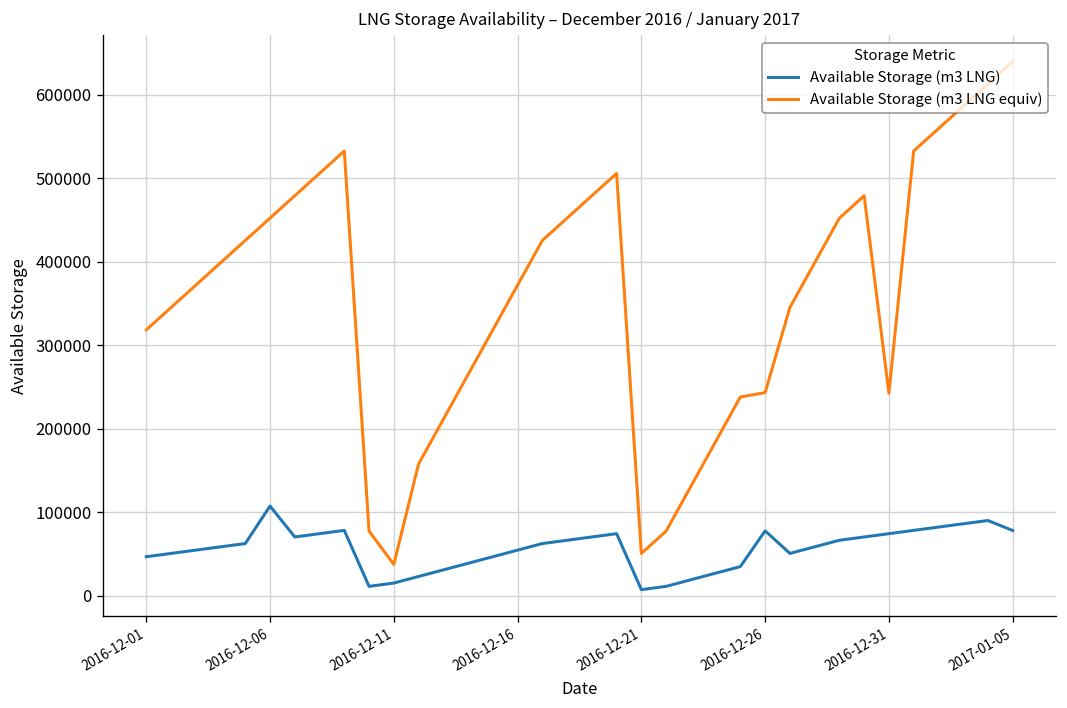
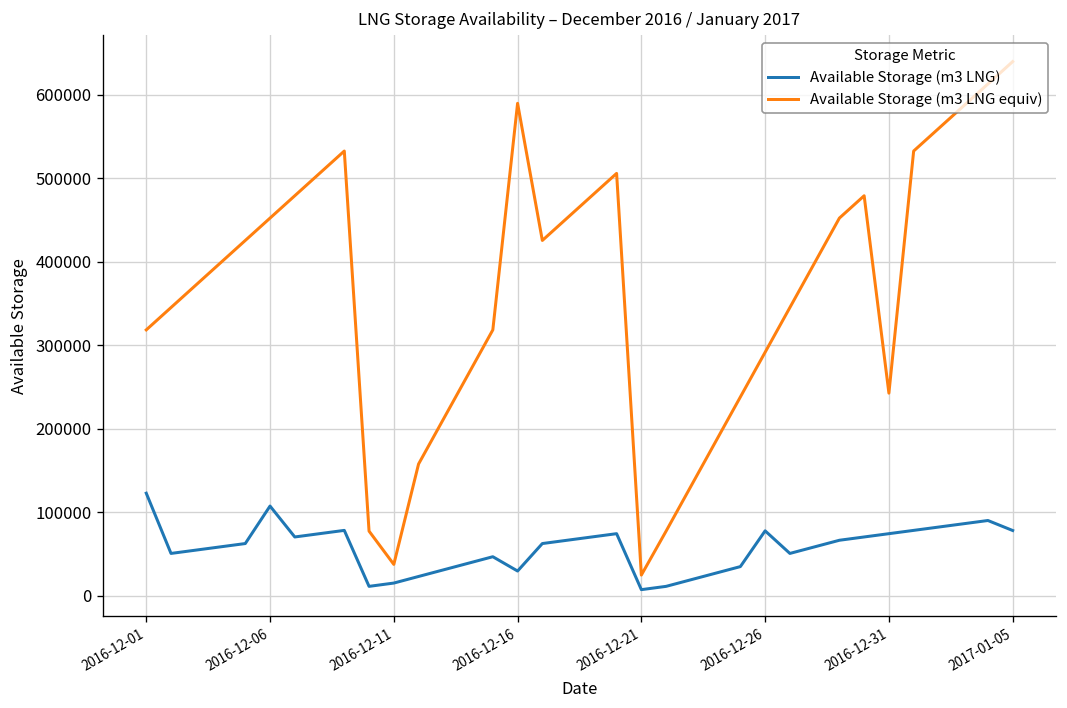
Available Storage (m3 LNG), 2016-12-01: 50000 -> 120000
Available Storage (m3 LNG), 2016-12-16: 50000 -> 30000
Available Storage (m3 LNG equiv), 2016-12-16: 370000 -> 590000
Available Storage (m3 LNG equiv), 2016-12-21: 50000 -> 20000
Available Storage (m3 LNG equiv), 2016-12-26: 240000 -> 290000
